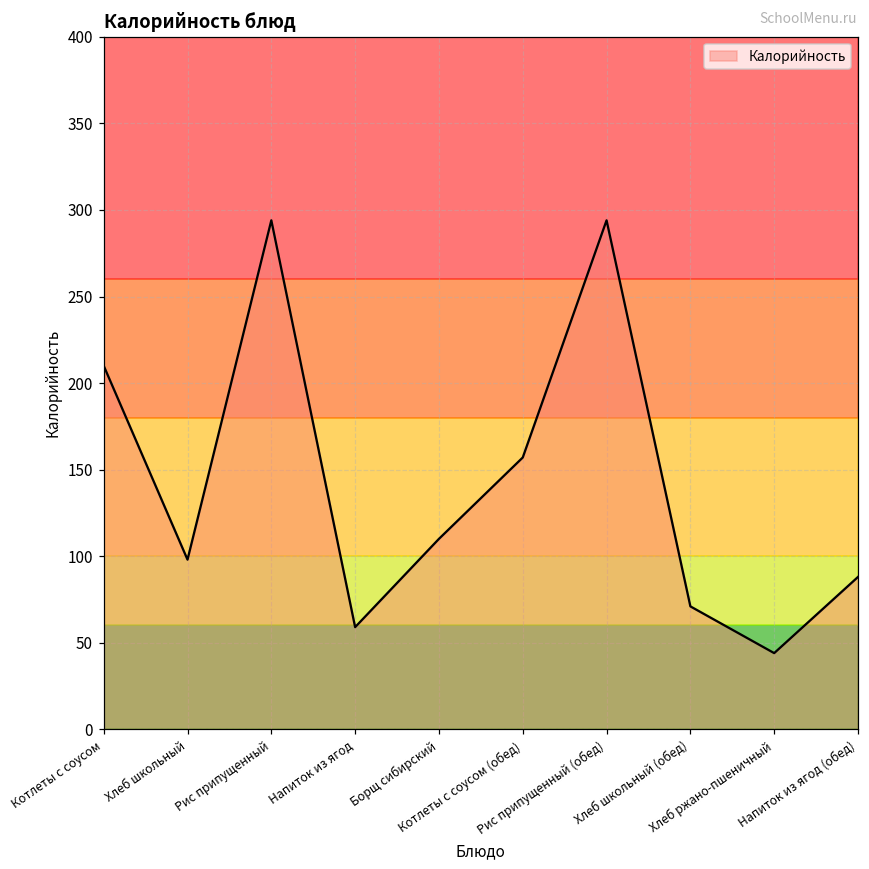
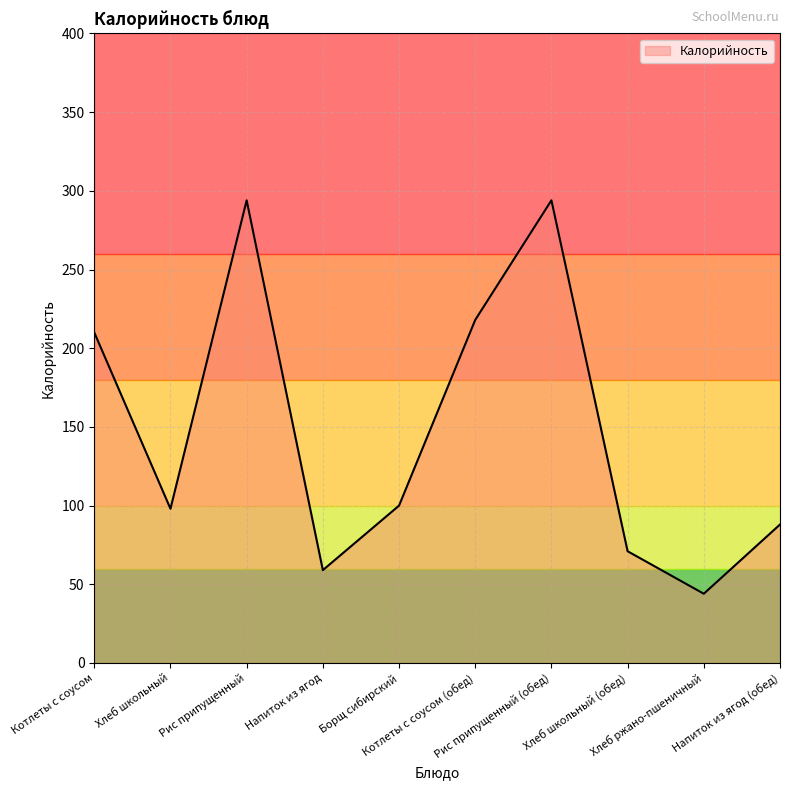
Борщ сибирский: 110 -> 100
Котлеты с соусом (обед): 157 -> 218
